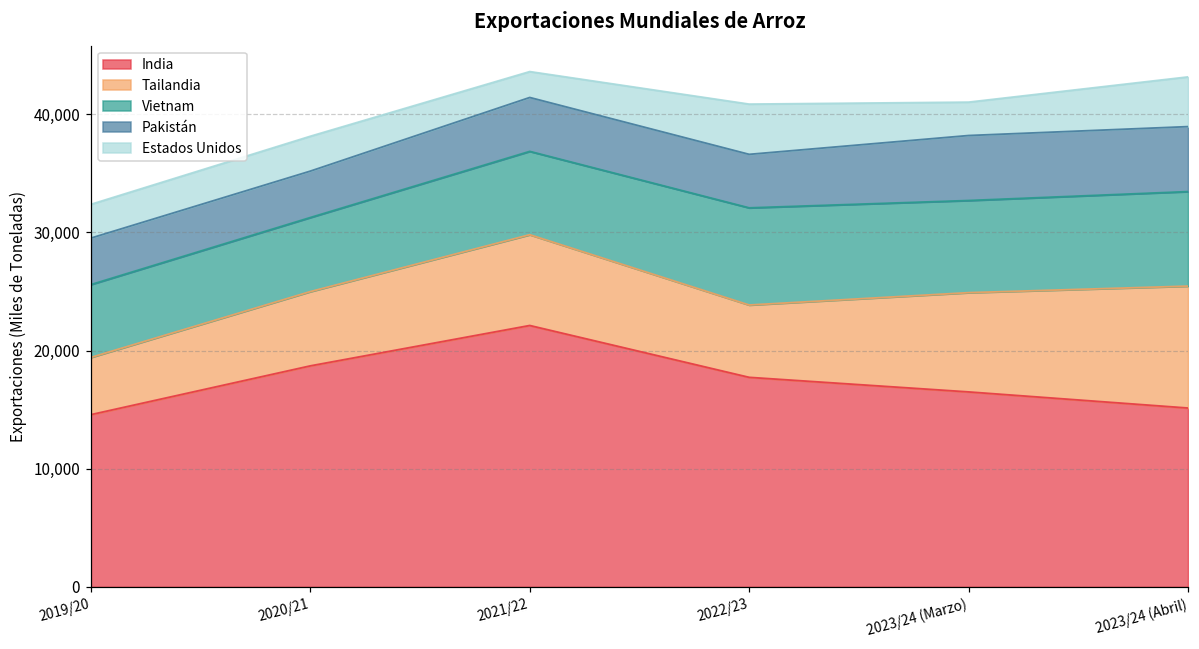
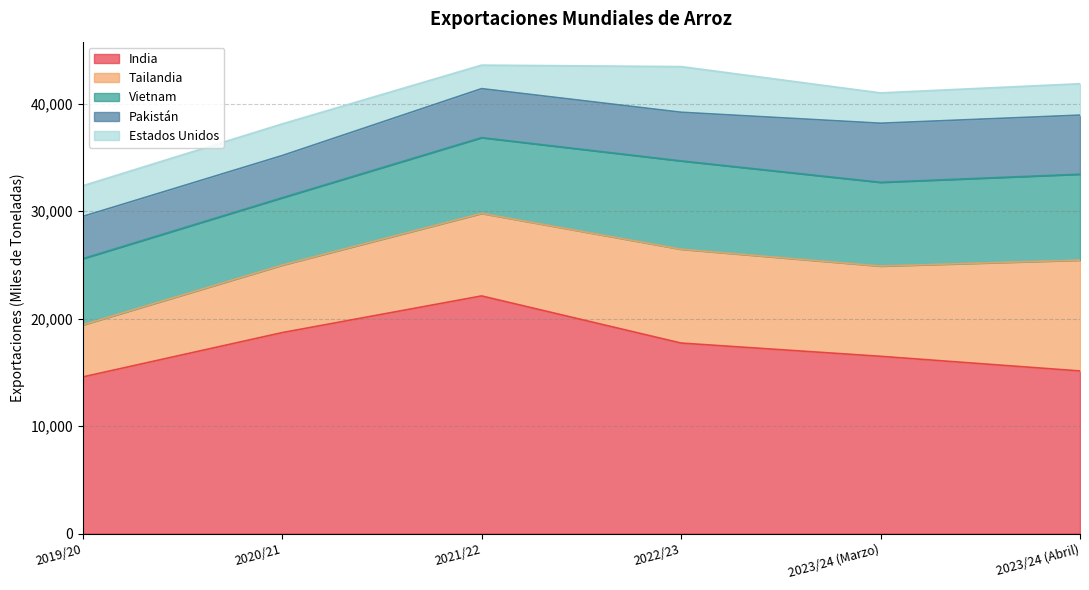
Tailandia, 2022/23: 6,100 -> 8,700
Estados Unidos, 2023/24 (Abril): 4,200 -> 2,900
